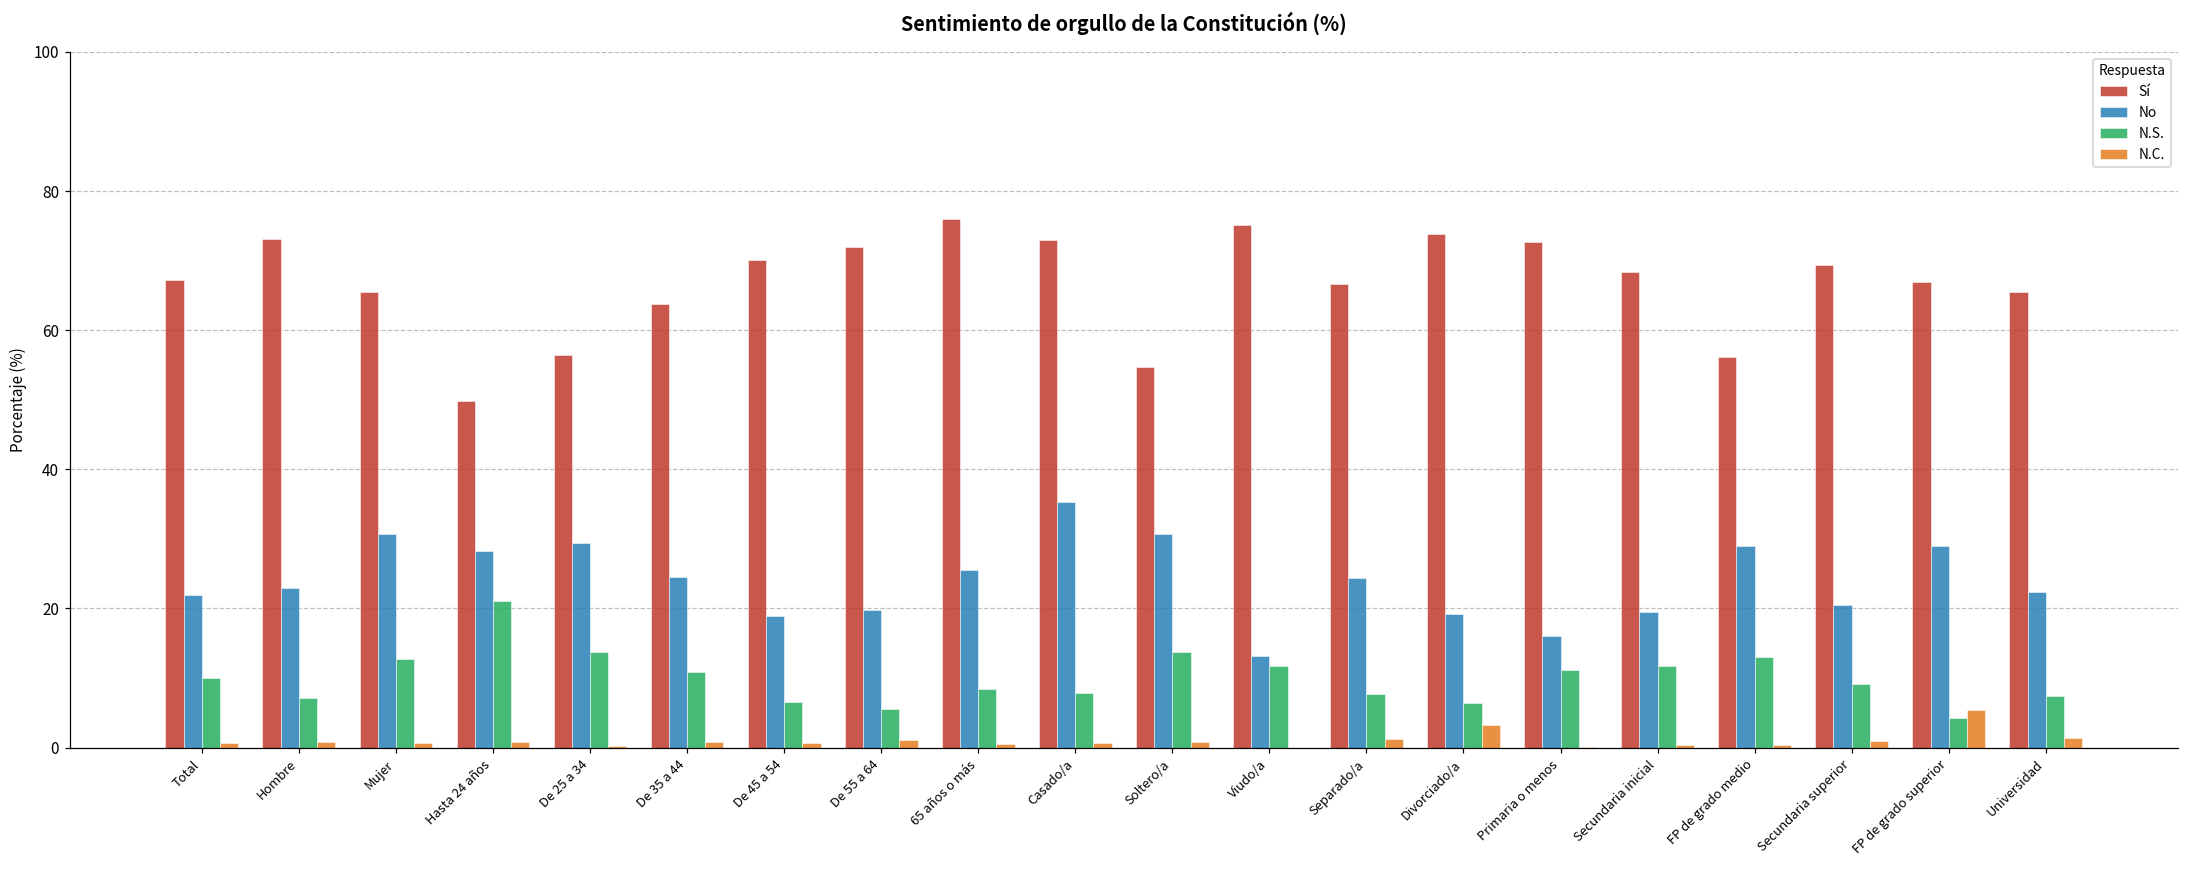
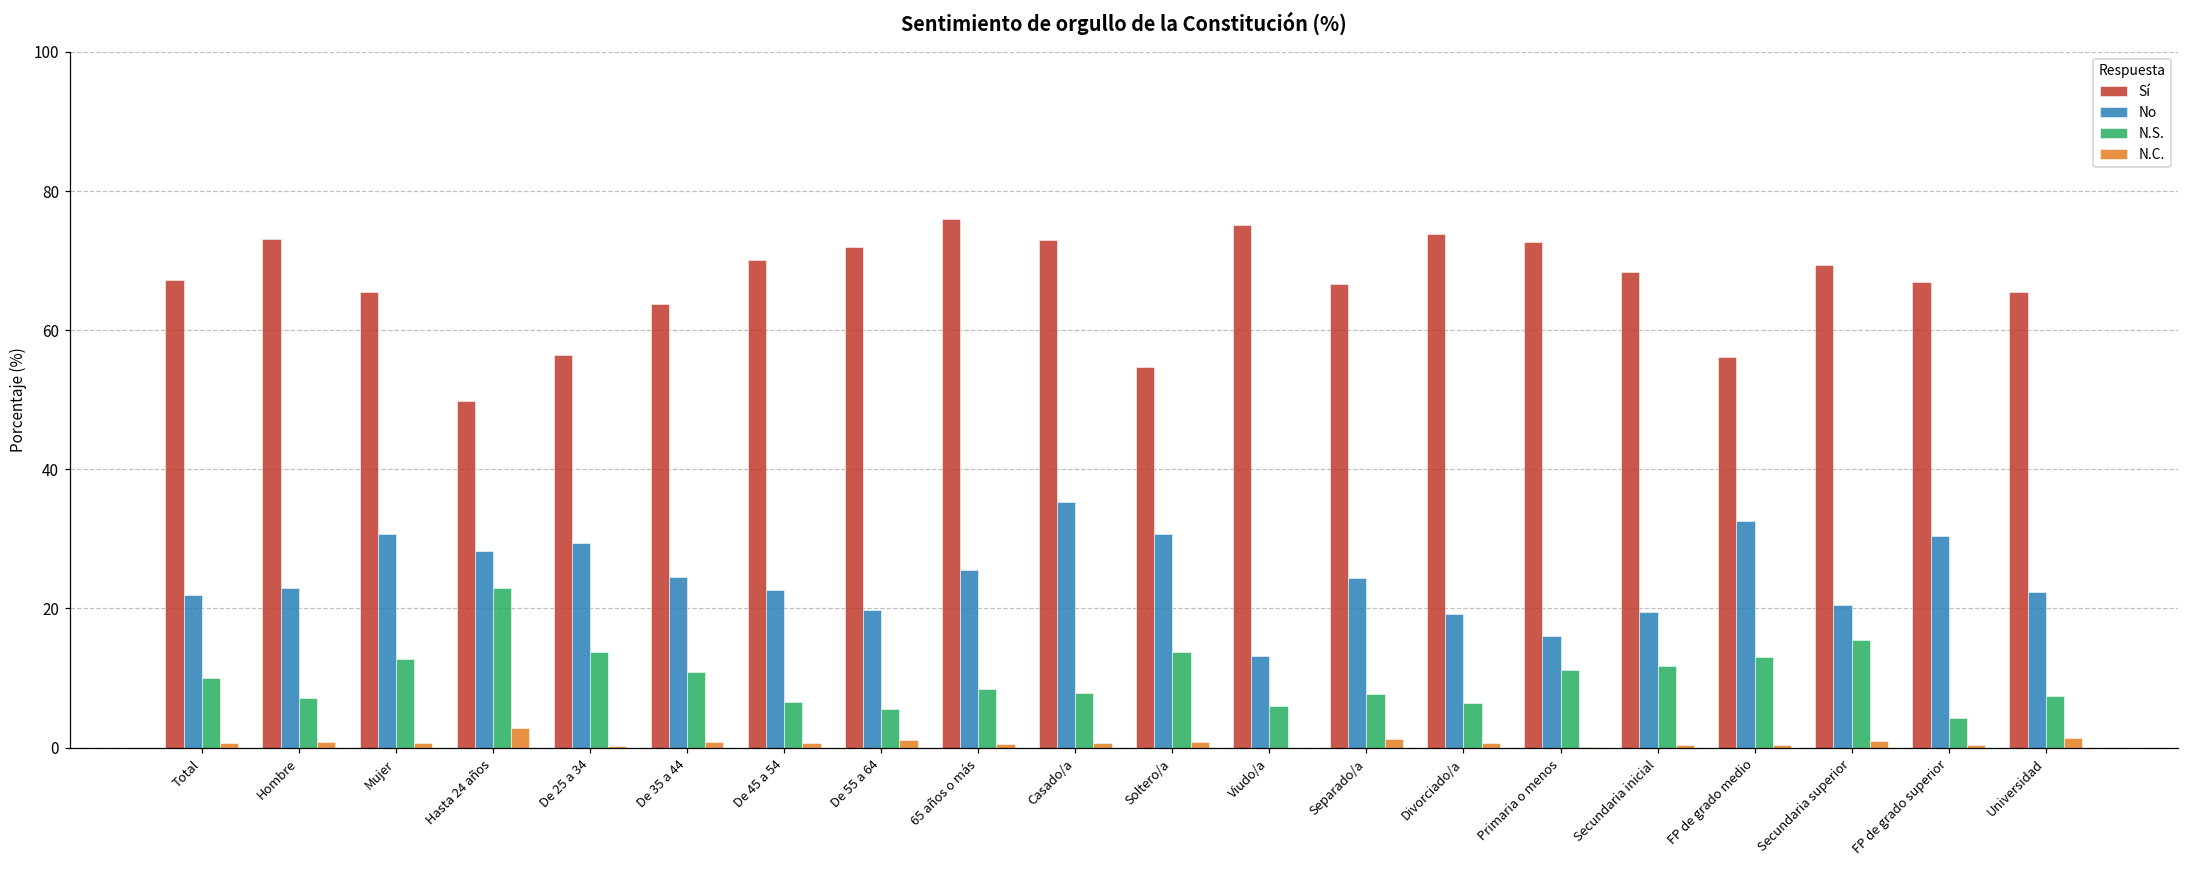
N.S., Hasta 24 años: 21 -> 23
N.C., Hasta 24 años: 1 -> 3
No, De 45 a 54: 19 -> 23
N.S., Viudo/a: 12 -> 6
N.C., Divorciado/a: 3 -> 1
No, FP de grado medio: 29 -> 33
N.S., Secundaria superior: 9 -> 16
No, FP de grado superior: 29 -> 30
N.C., FP de grado superior: 5 -> 0
